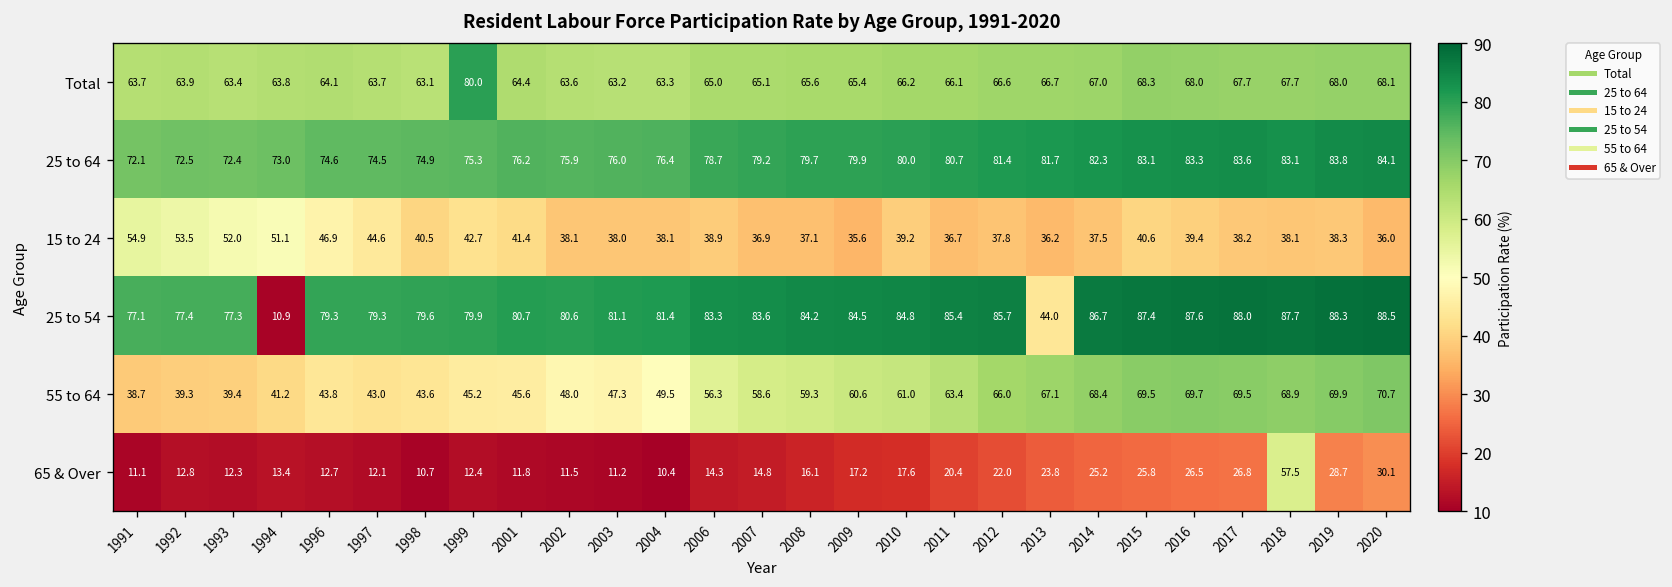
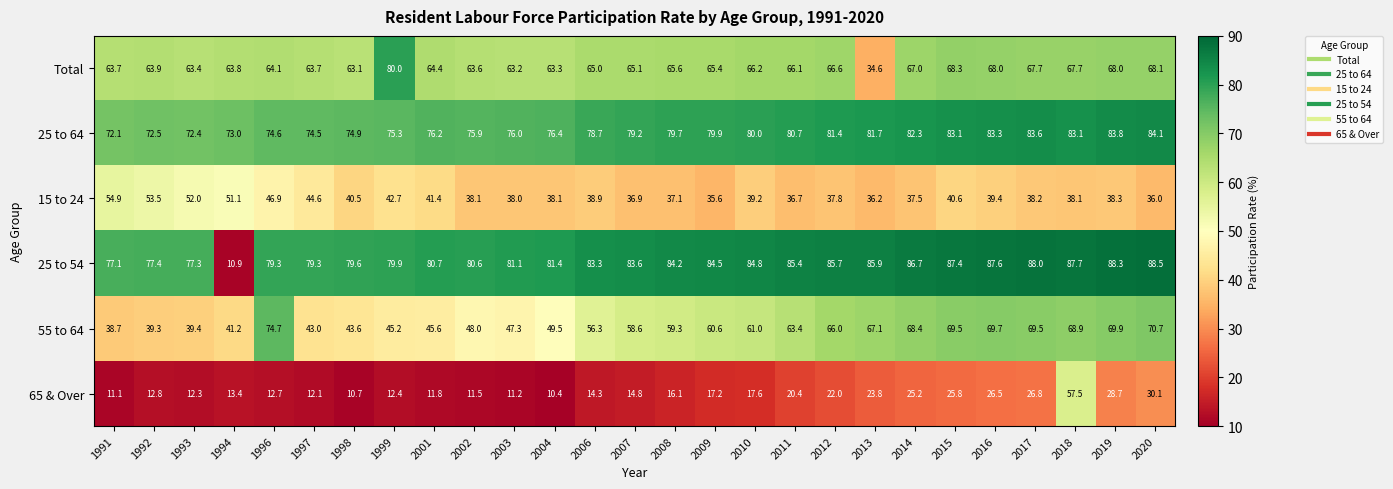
Total, 2013: 66.7 -> 34.6
25 to 54, 2013: 44.0 -> 85.9
55 to 64, 1996: 43.8 -> 74.7
